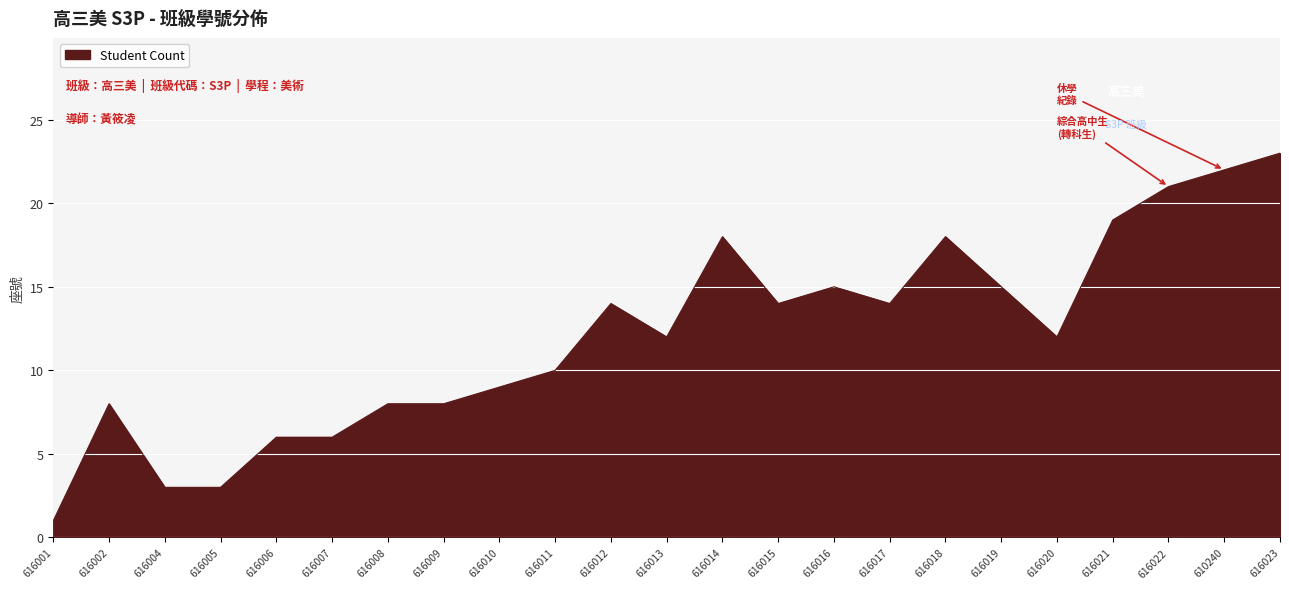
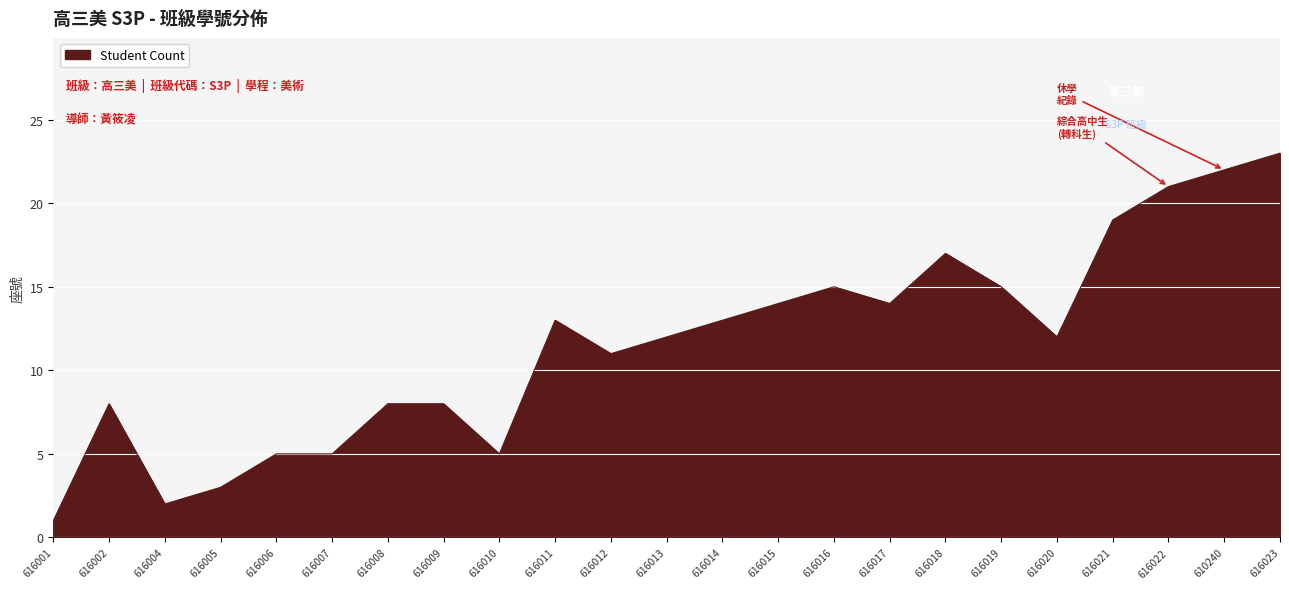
616004: 3 -> 2
616006: 6 -> 5
616007: 6 -> 5
616010: 9 -> 5
616011: 10 -> 13
616012: 14 -> 11
616014: 18 -> 13
616018: 18 -> 17
